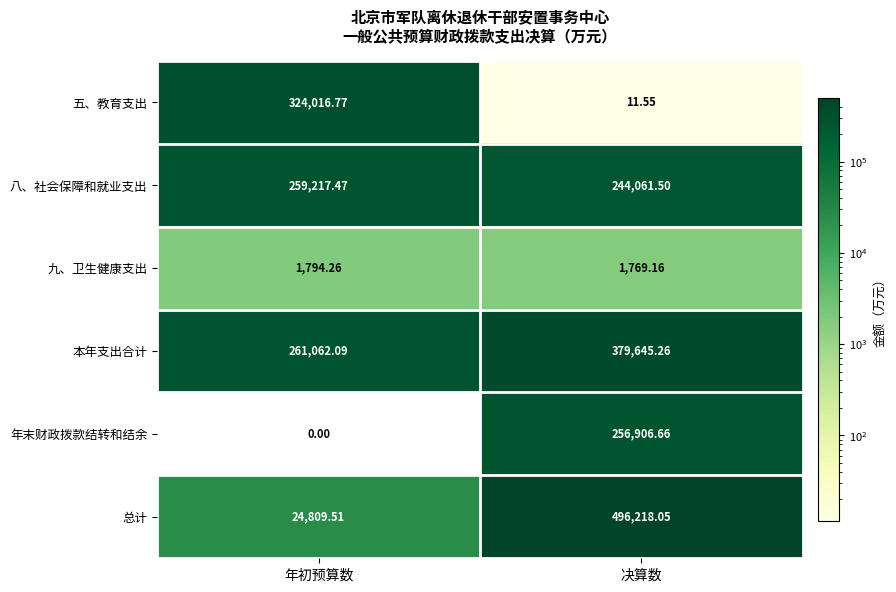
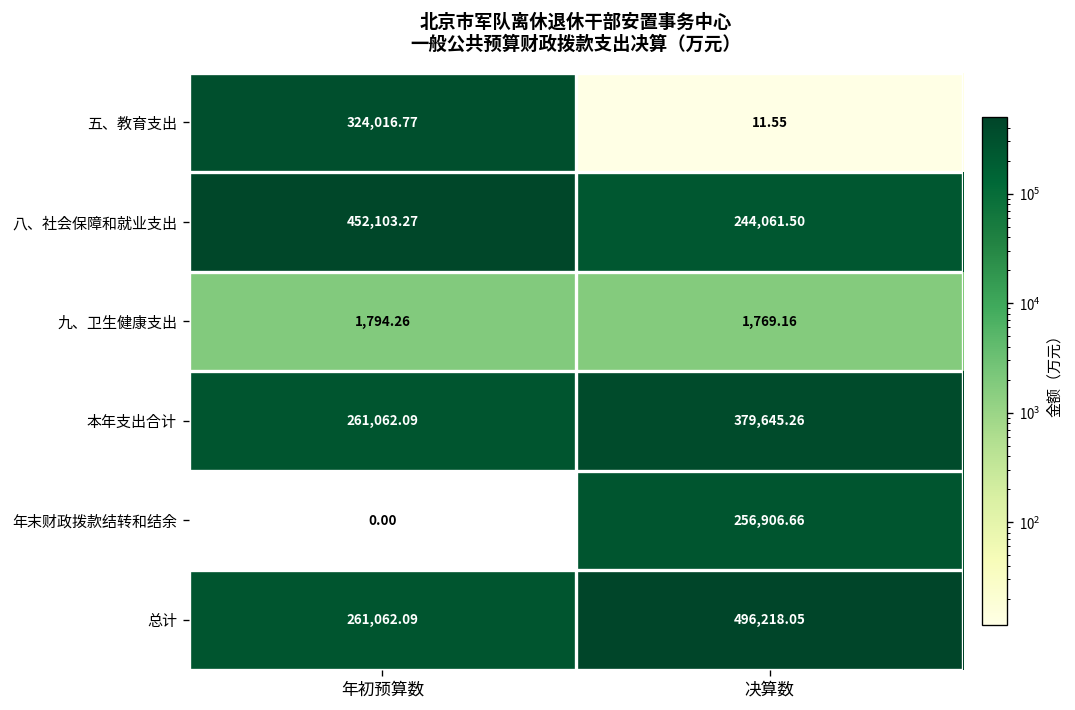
八、社会保障和就业支出, 年初预算数: 259,217.47 -> 452,103.27
总计, 年初预算数: 24,809.51 -> 261,062.09
